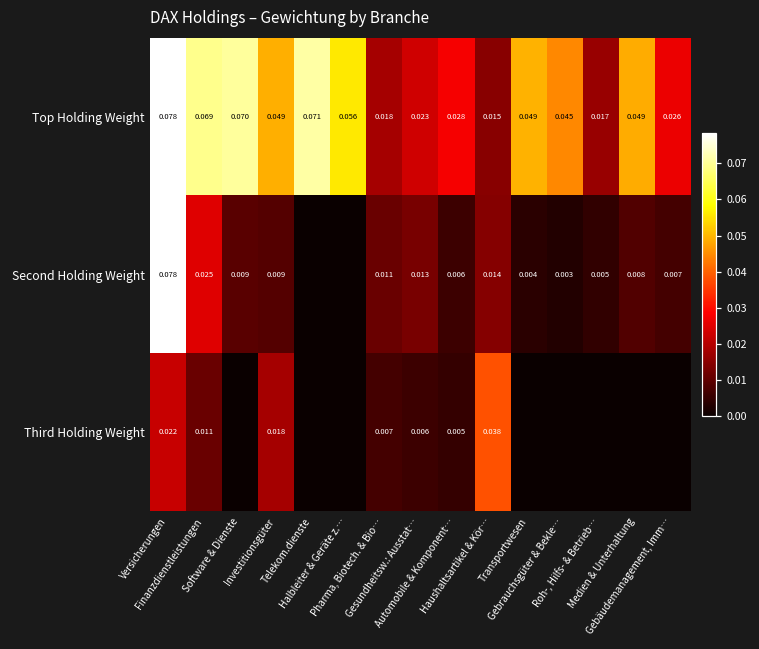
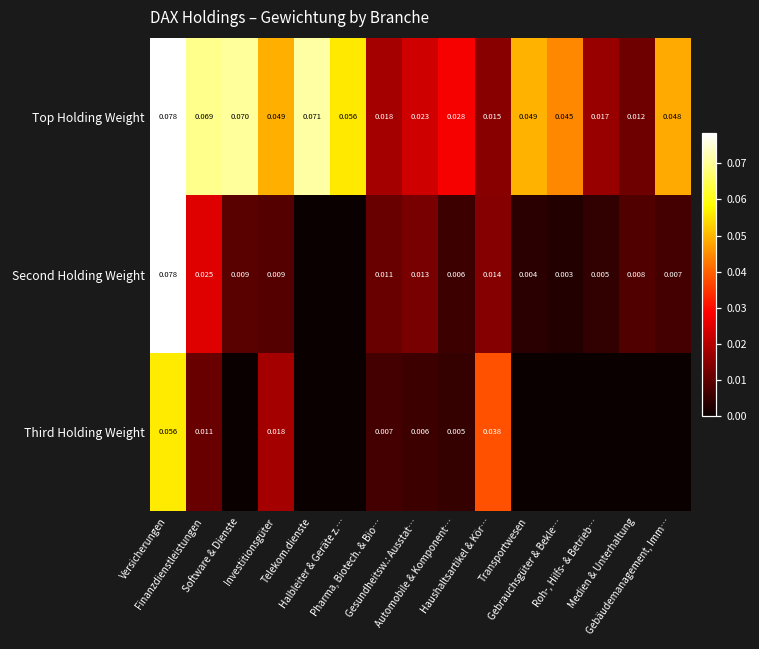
Top Holding Weight, Medien & Unterhaltung: 0.049 -> 0.012
Top Holding Weight, Gebäudemanagement, Imm…: 0.026 -> 0.048
Third Holding Weight, Versicherungen: 0.022 -> 0.056
